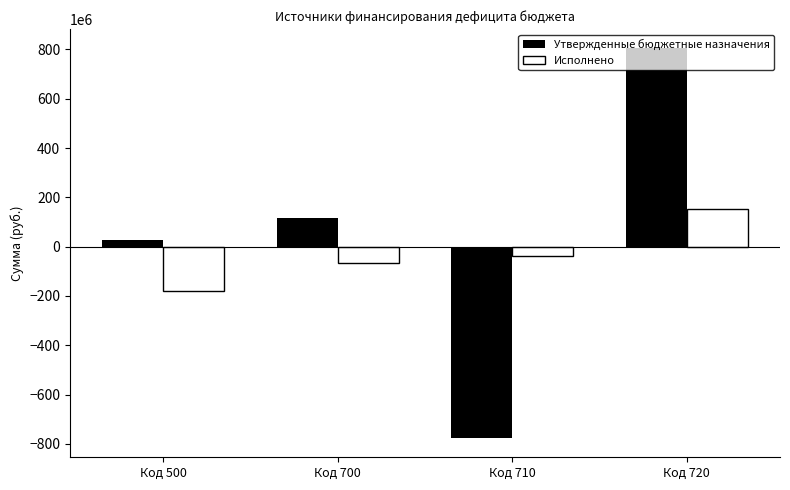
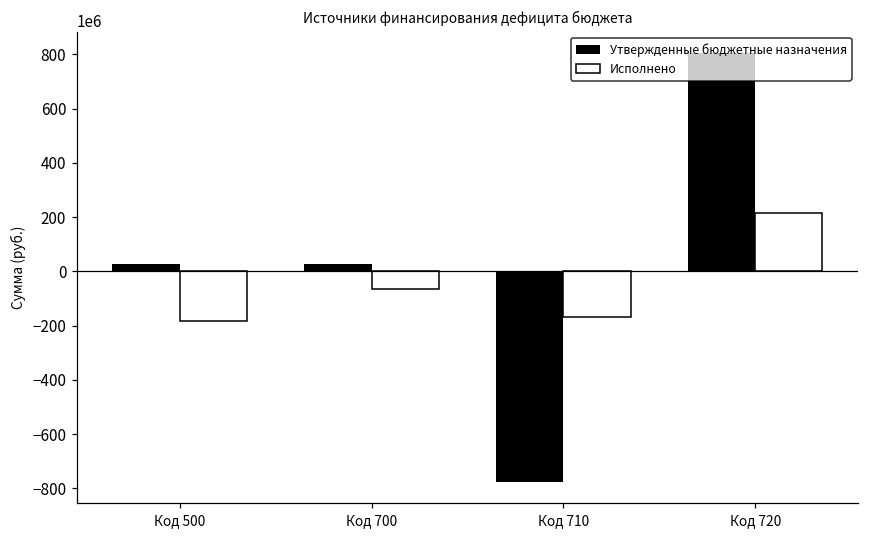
Утвержденные бюджетные назначения, Код 700: 110000000 -> 30000000
Исполнено, Код 710: -40000000 -> -170000000
Исполнено, Код 720: 150000000 -> 210000000
